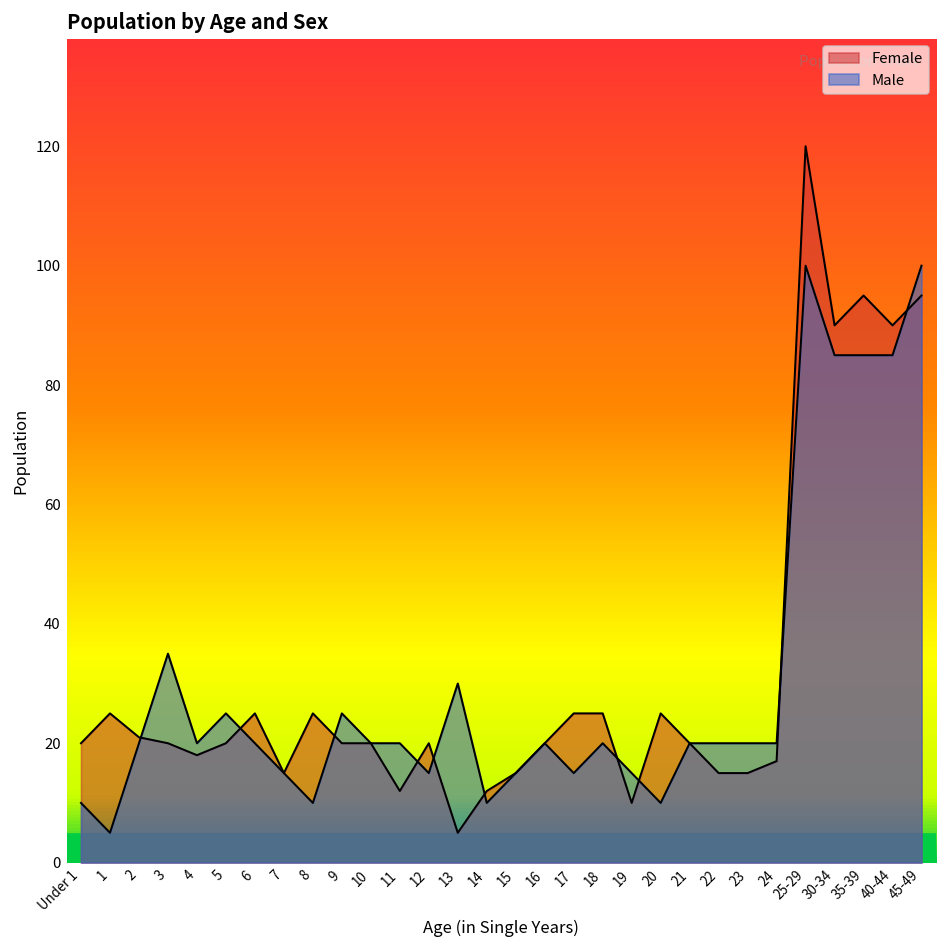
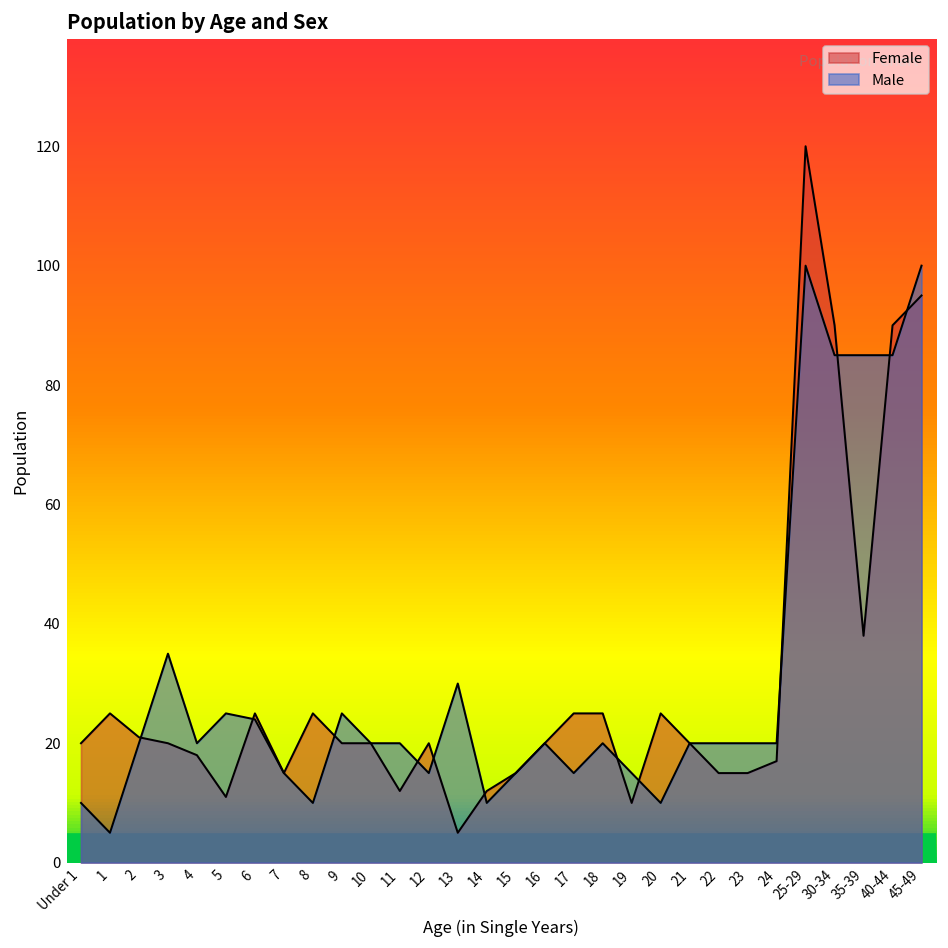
Female, 5: 20 -> 11
Male, 6: 20 -> 24
Female, 35-39: 95 -> 38
